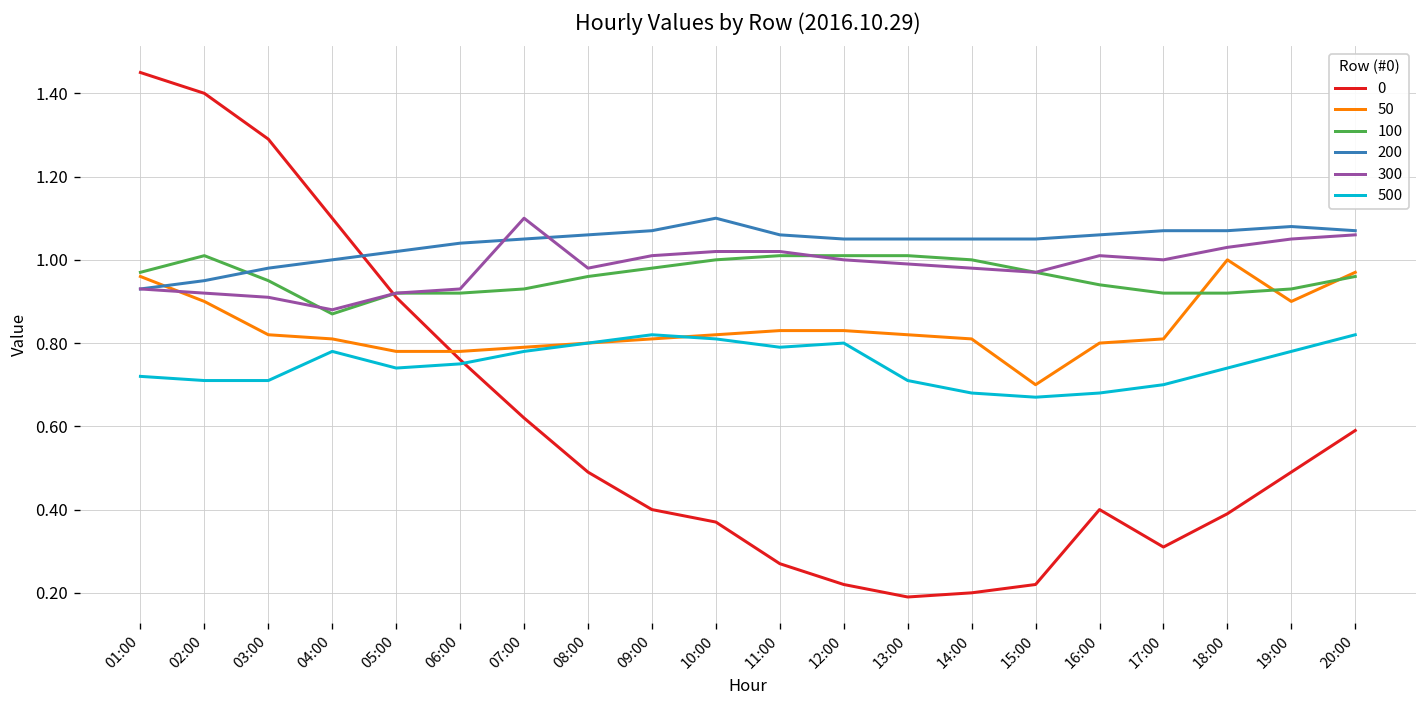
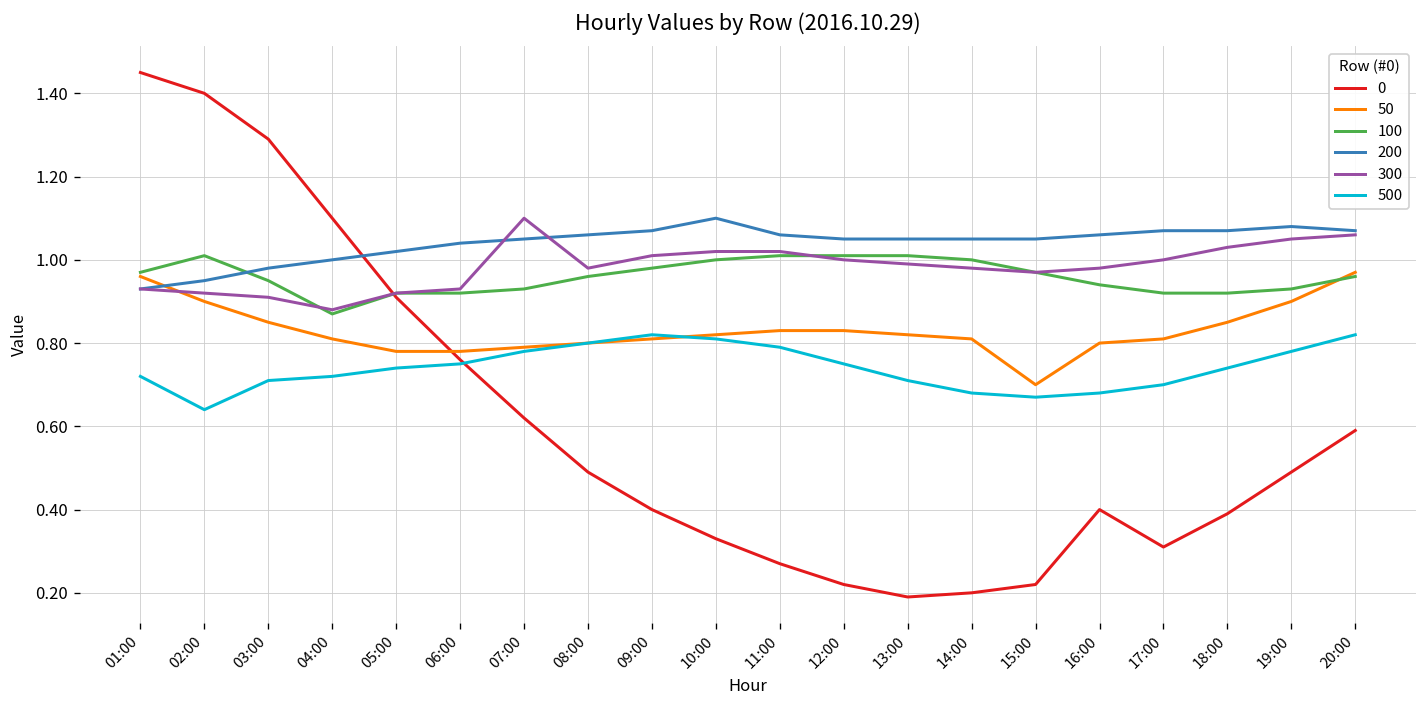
500, 02:00: 0.71 -> 0.64
50, 03:00: 0.82 -> 0.85
500, 04:00: 0.78 -> 0.72
0, 10:00: 0.37 -> 0.33
500, 12:00: 0.80 -> 0.75
300, 16:00: 1.01 -> 0.98
50, 18:00: 1.00 -> 0.85
